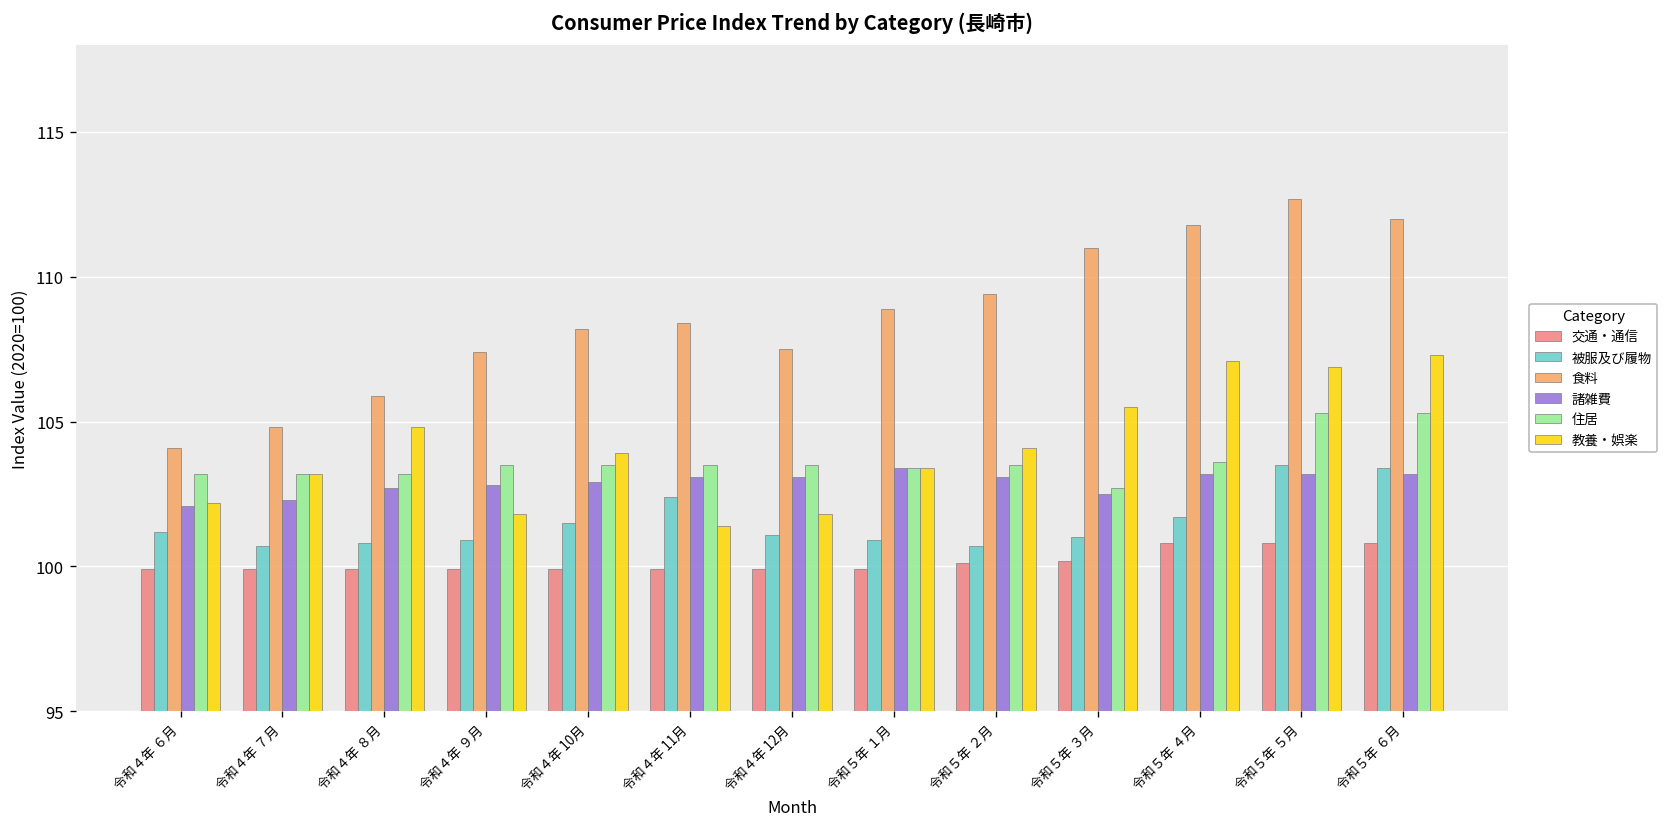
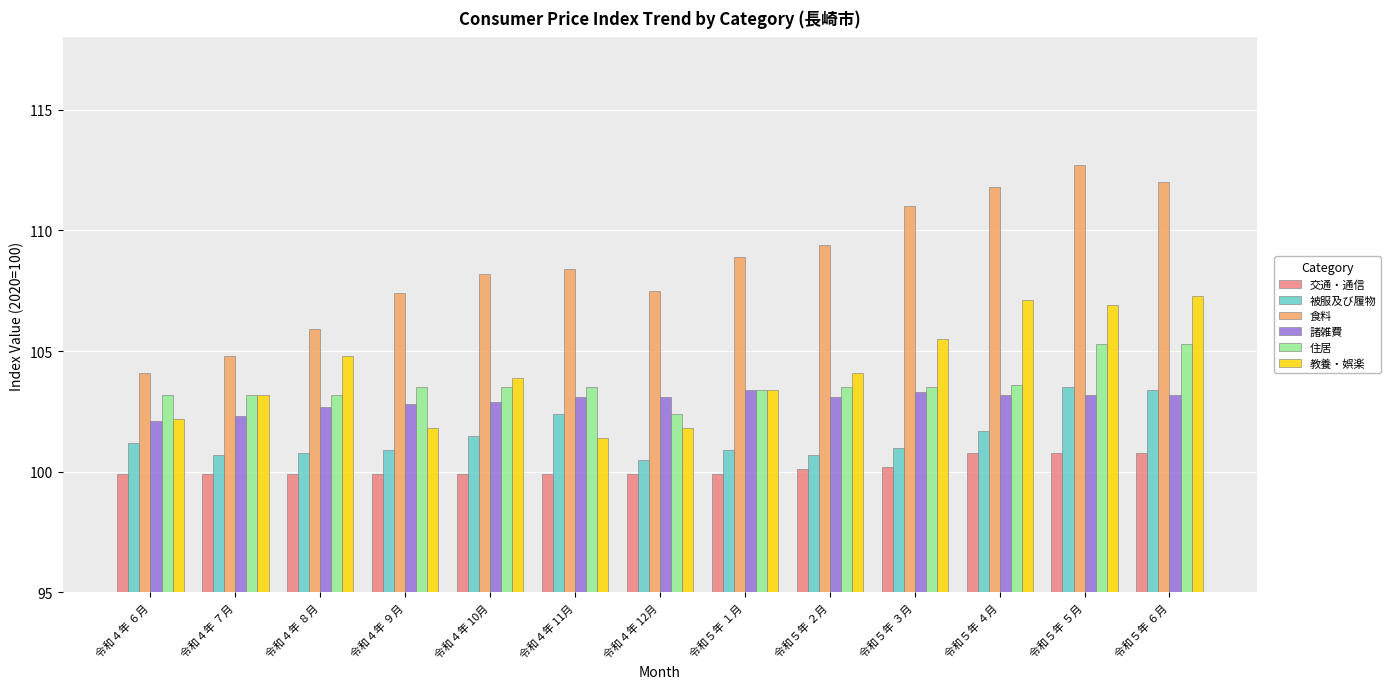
被服及び履物, 令和４年 12月: 101.1 -> 100.5
住居, 令和４年 12月: 103.5 -> 102.4
諸雑費, 令和５年 ３月: 102.5 -> 103.3
住居, 令和５年 ３月: 102.7 -> 103.5
